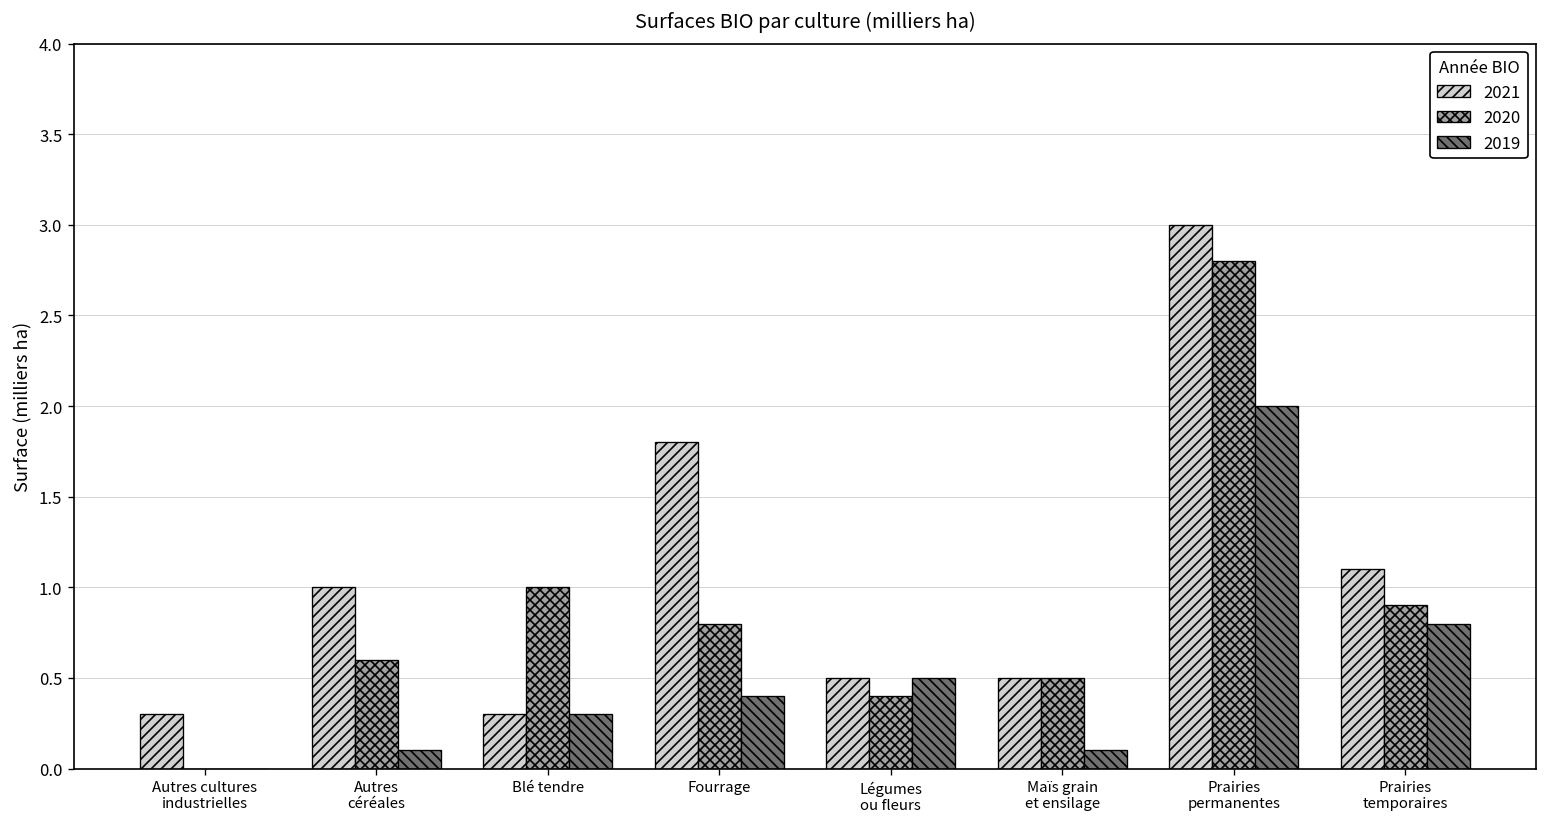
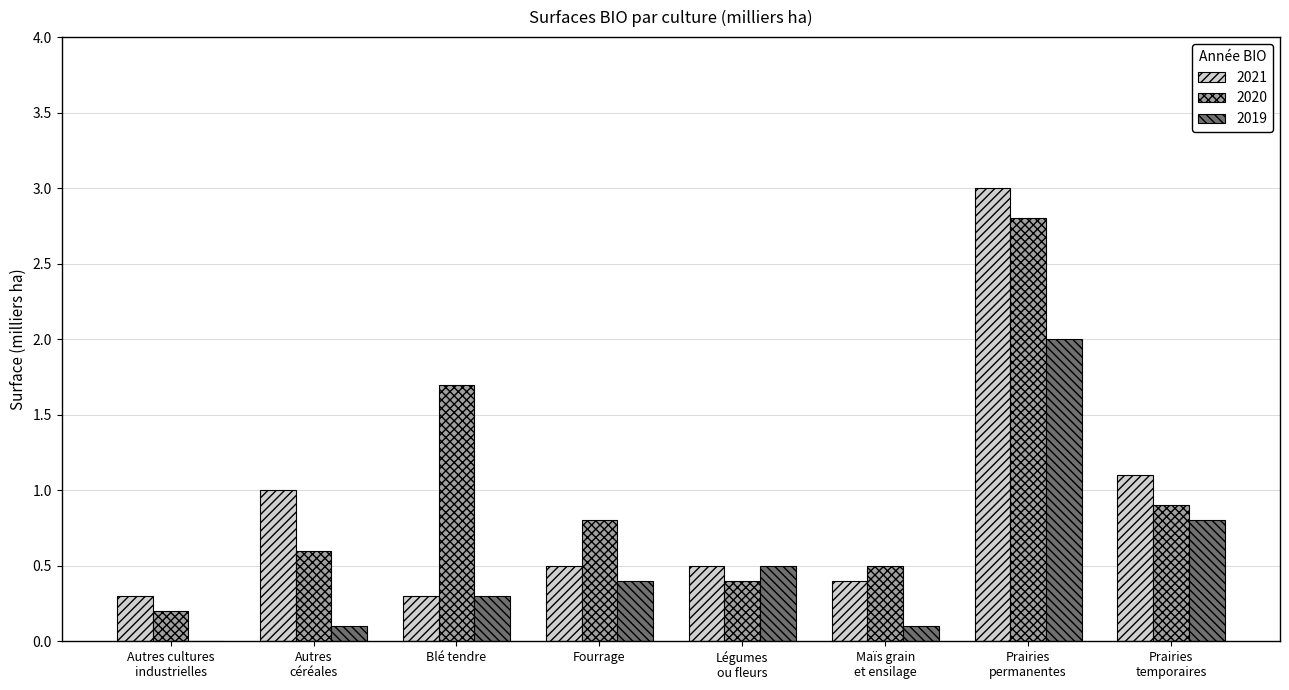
2020, Autres cultures industrielles: 0.0 -> 0.2
2020, Blé tendre: 1.0 -> 1.7
2021, Fourrage: 1.8 -> 0.5
2021, Maïs grain et ensilage: 0.5 -> 0.4
